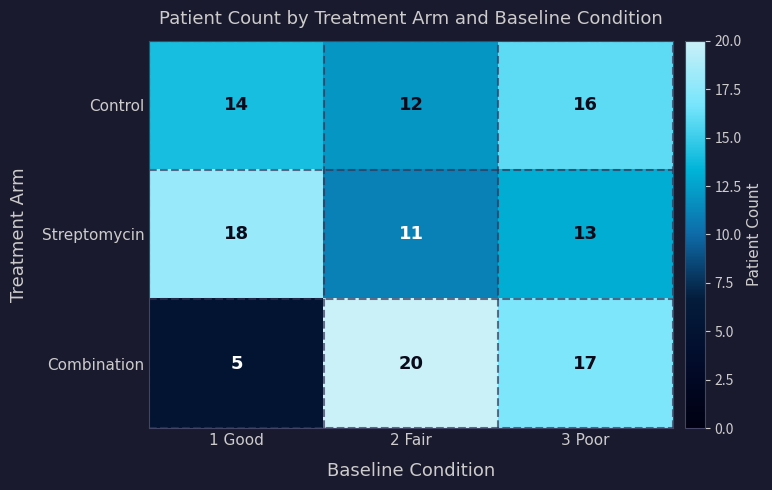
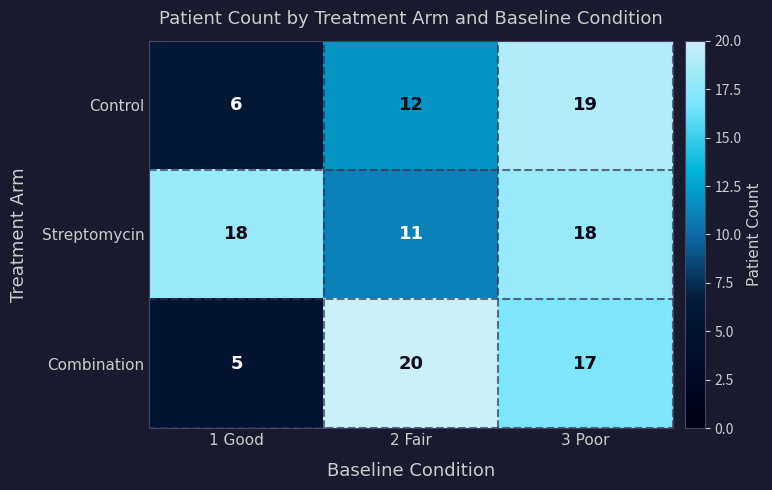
Control, 1 Good: 14 -> 6
Control, 3 Poor: 16 -> 19
Streptomycin, 3 Poor: 13 -> 18
